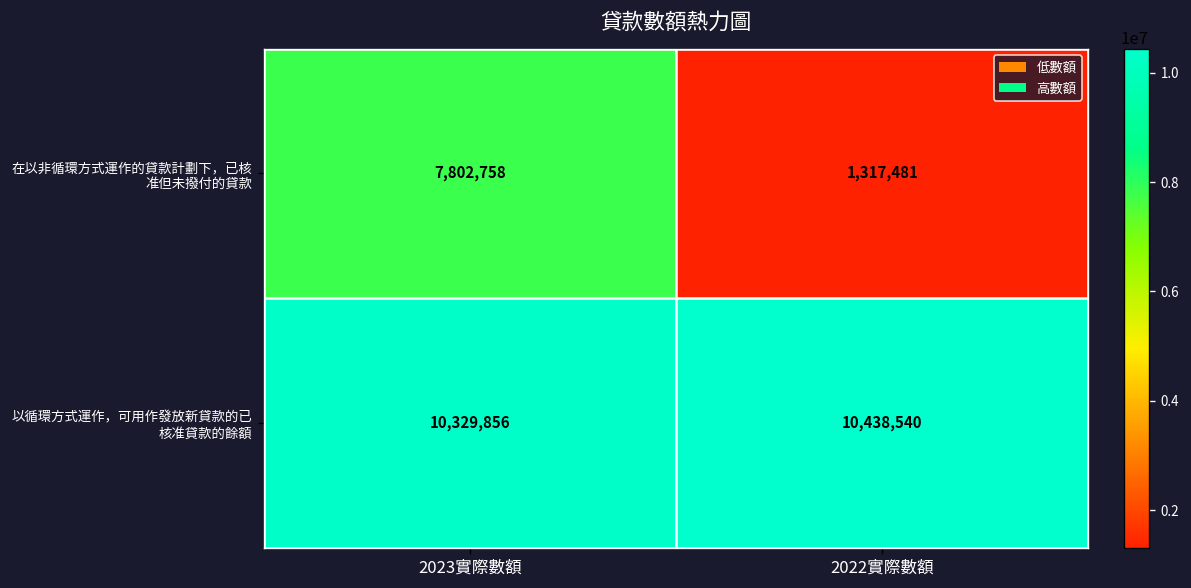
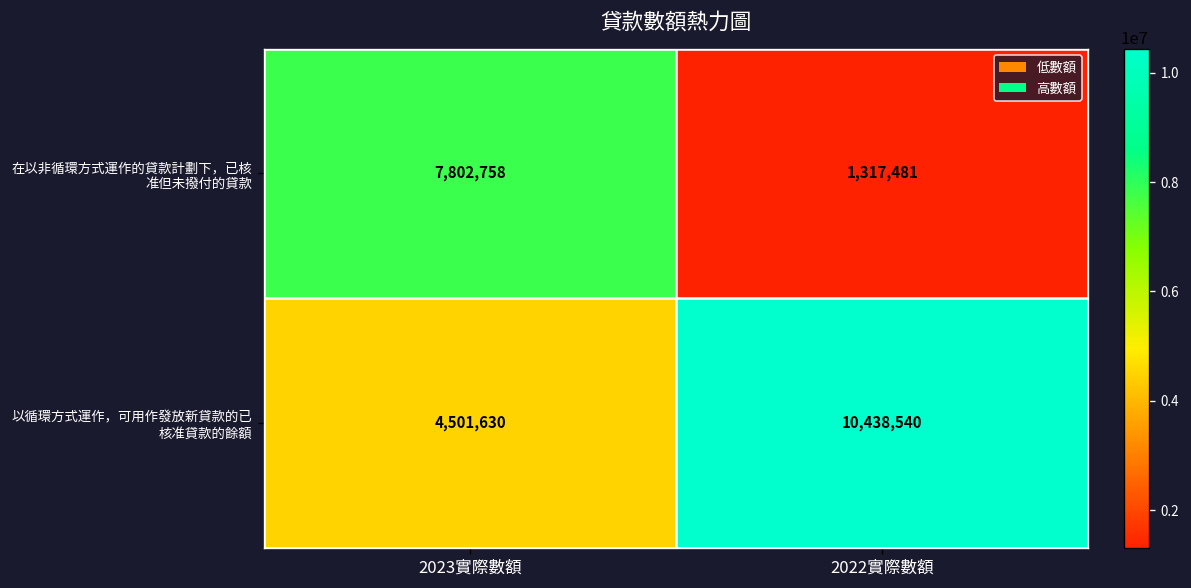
以循環方式運作，可用作發放新貸款的已 核准貸款的餘額, 2023實際數額: 10,329,856 -> 4,501,630
